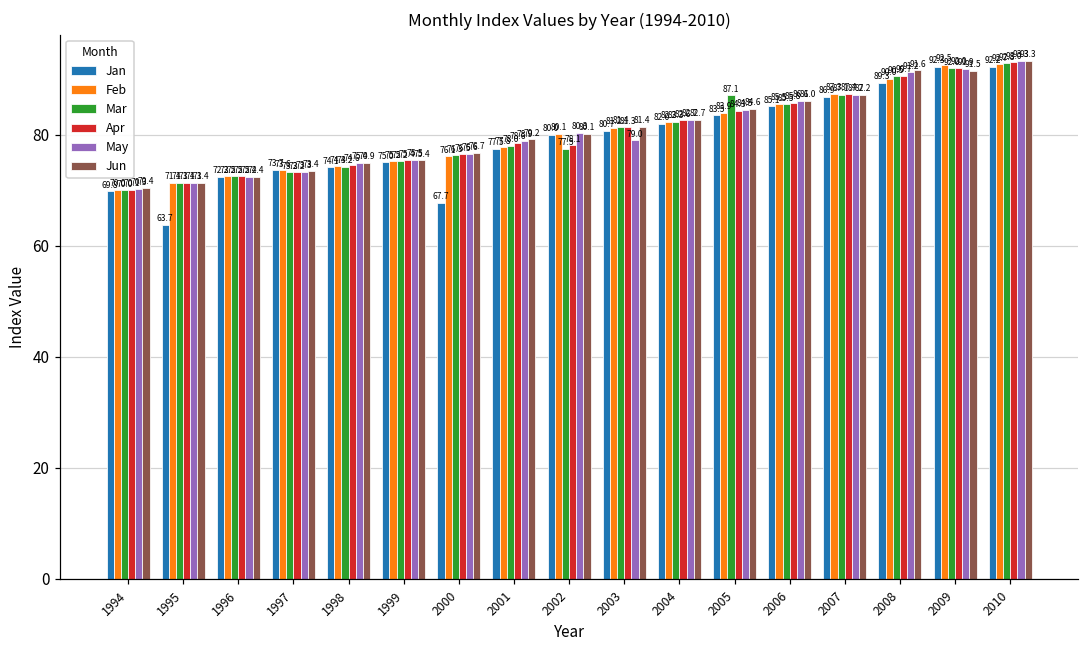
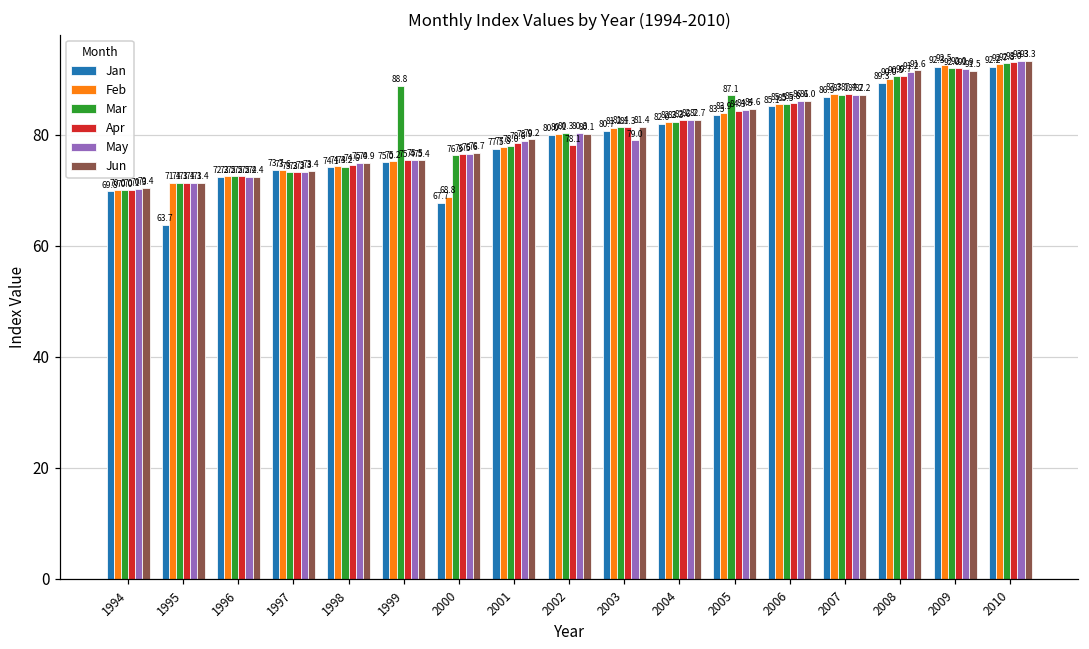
Mar, 1999: 75.2 -> 88.8
Feb, 2000: 76.1 -> 68.8
Mar, 2002: 77.5 -> 80.3
